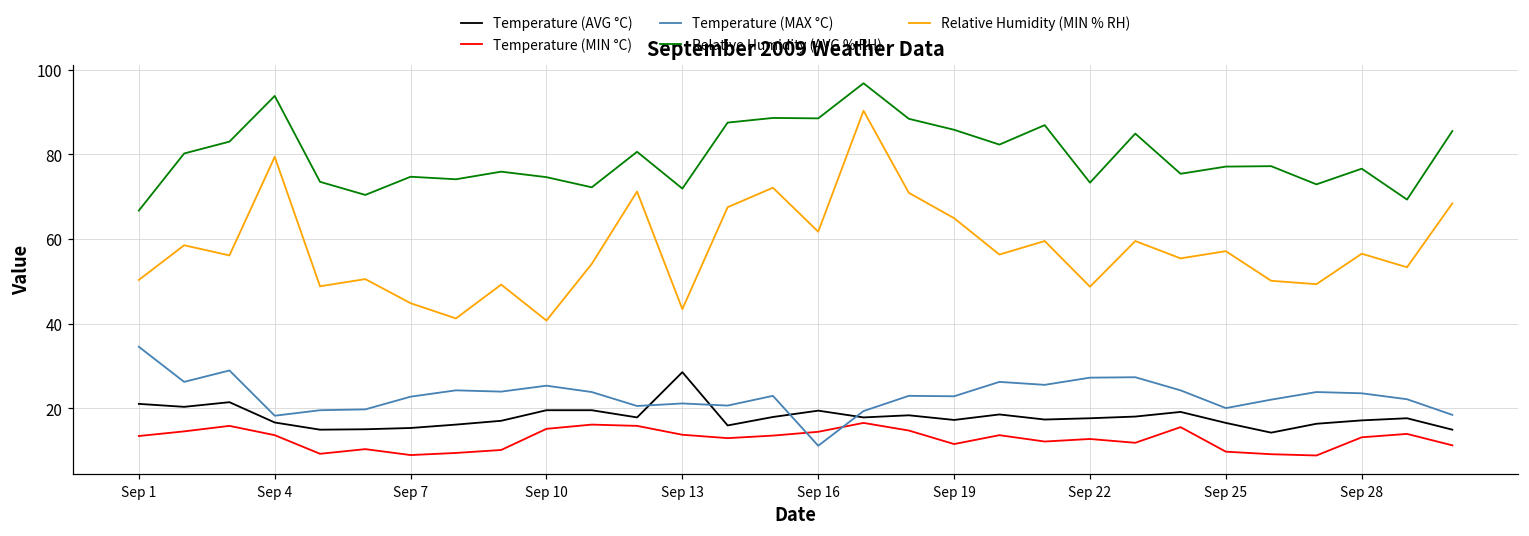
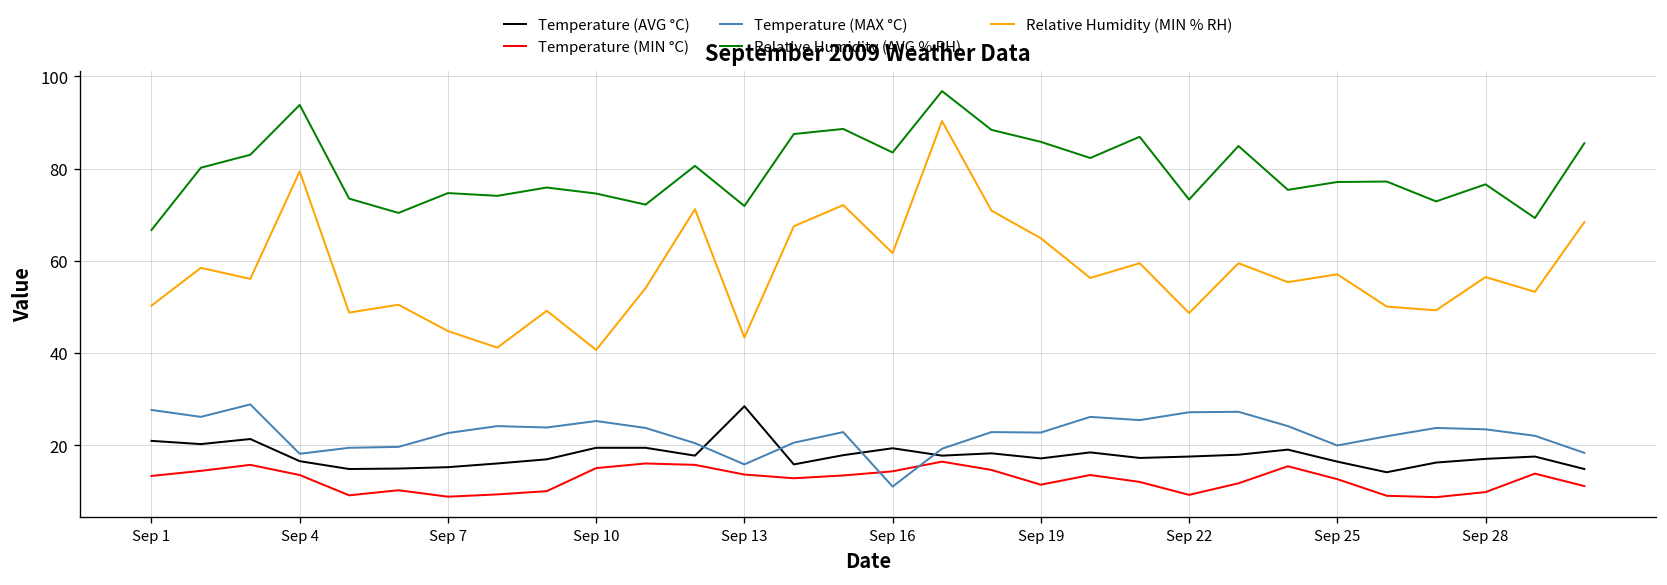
Temperature (MAX °C), Sep 1: 35 -> 28
Temperature (MAX °C), Sep 13: 21 -> 16
Relative Humidity (AVG % RH), Sep 16: 89 -> 84
Temperature (MIN °C), Sep 22: 13 -> 9
Temperature (MIN °C), Sep 25: 10 -> 13
Temperature (MIN °C), Sep 28: 13 -> 10
